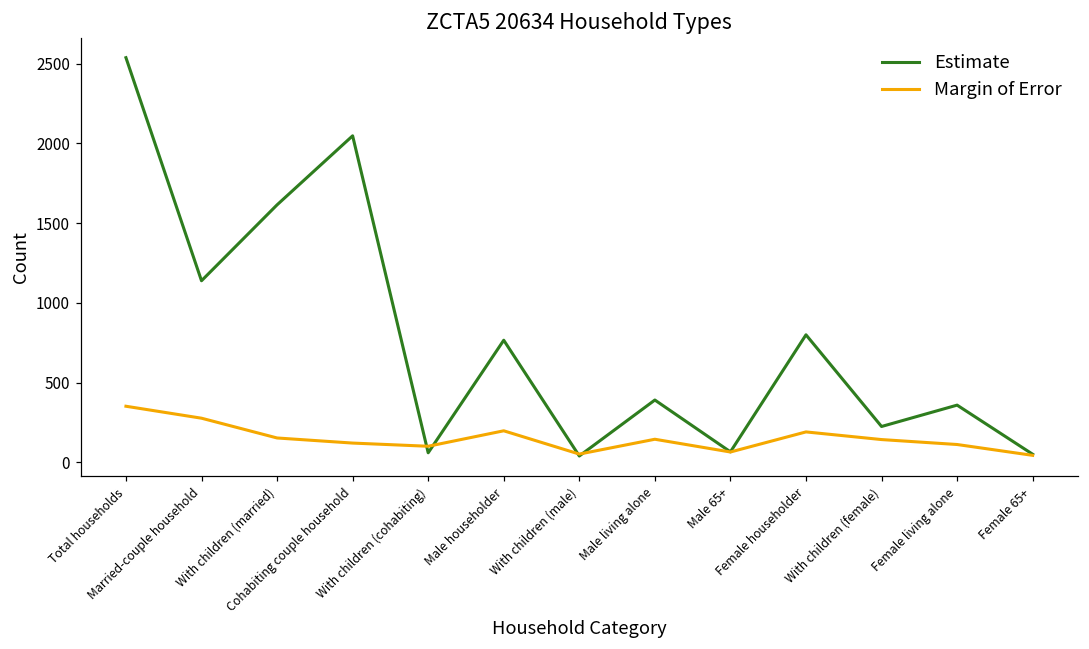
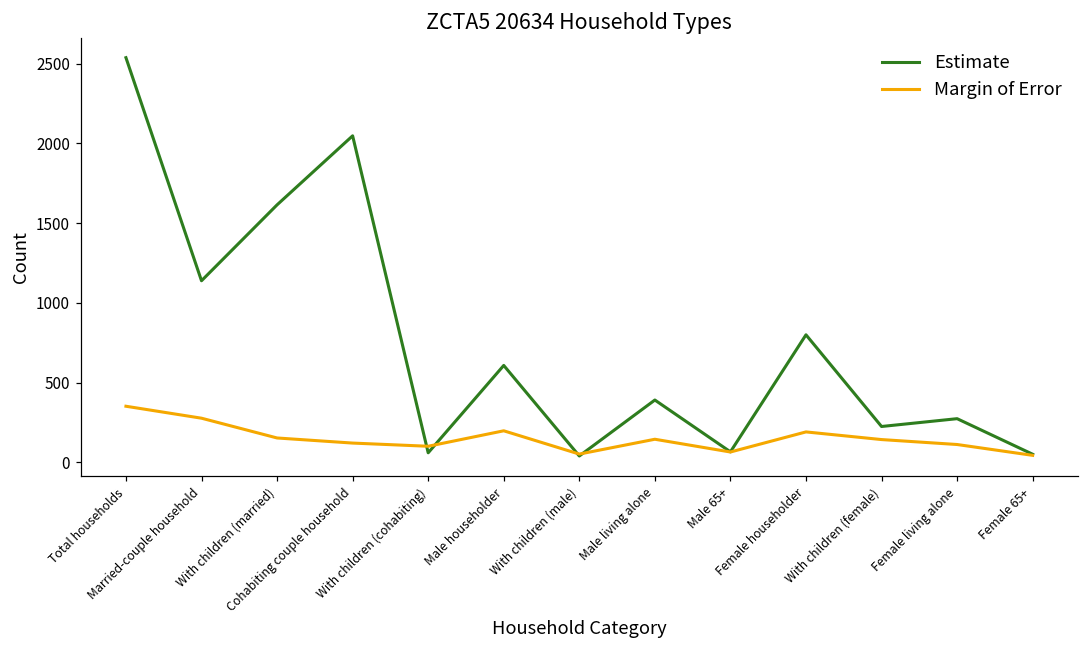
Estimate, Male householder: 770 -> 610
Estimate, Female living alone: 360 -> 270
